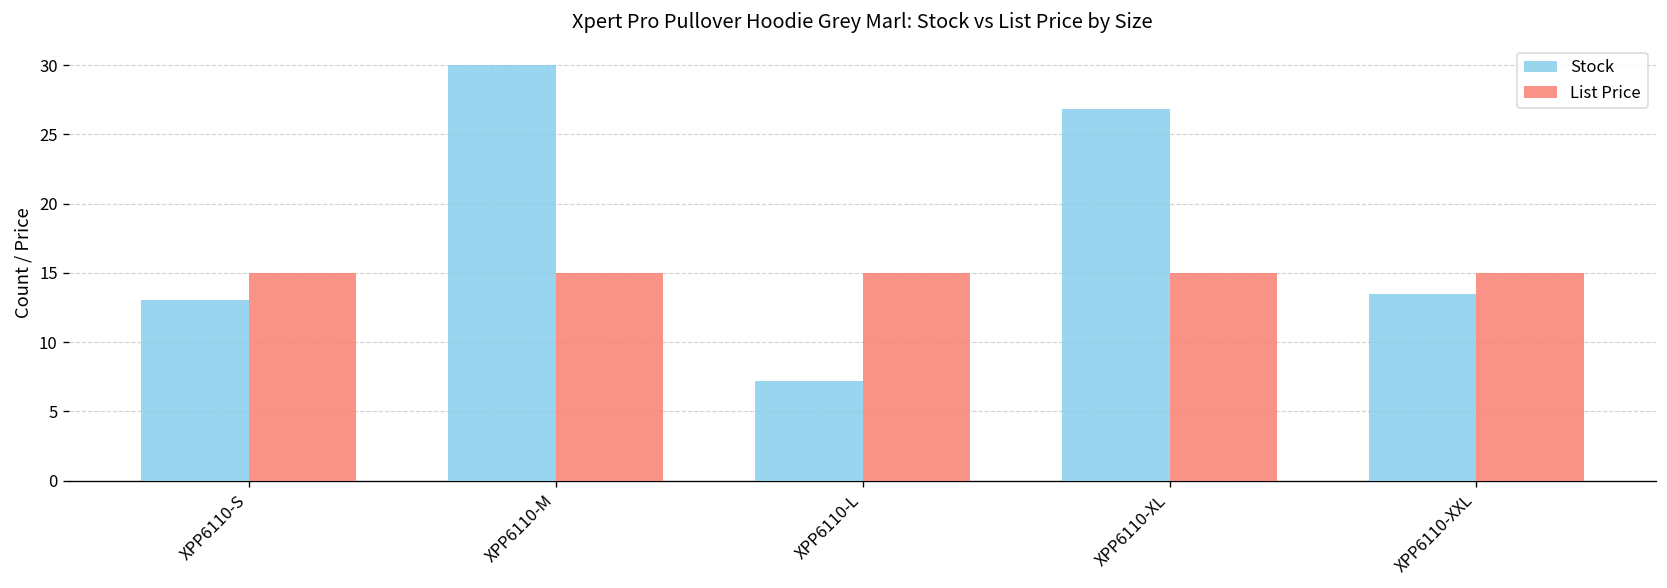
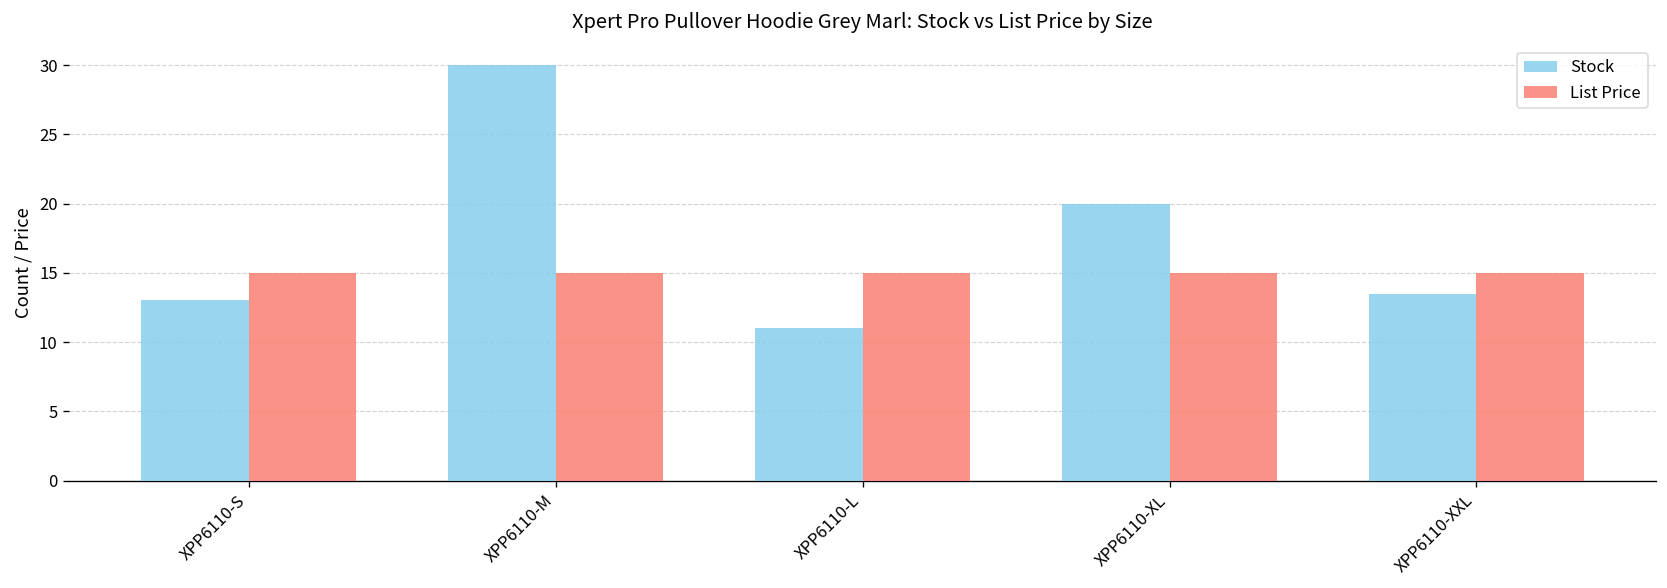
Stock, XPP6110-L: 7.2 -> 11.0
Stock, XPP6110-XL: 26.8 -> 20.0
